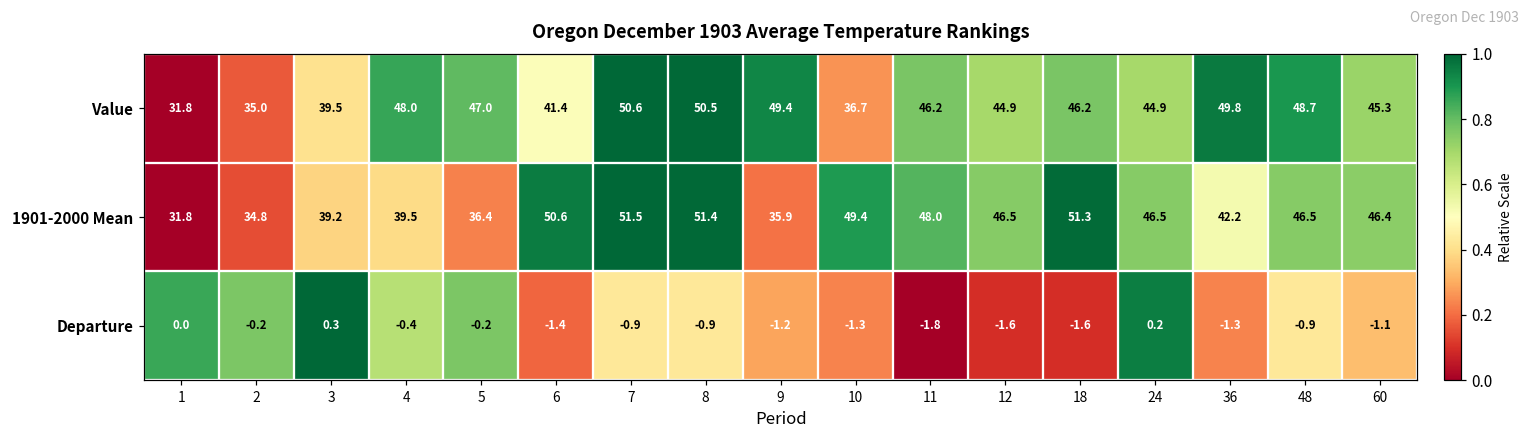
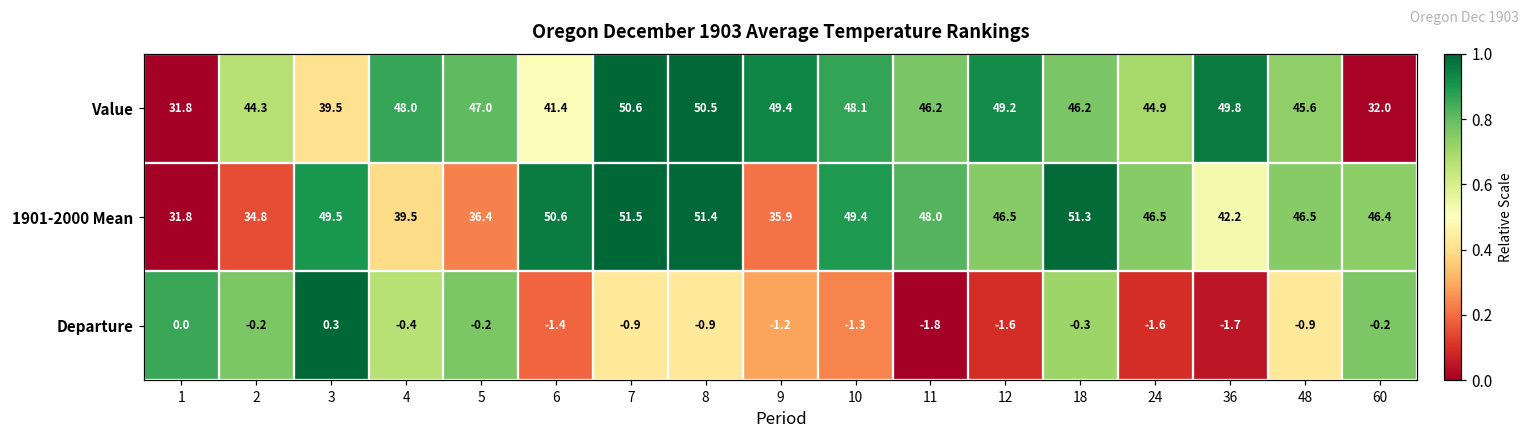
Value, 2: 35.0 -> 44.3
Value, 10: 36.7 -> 48.1
Value, 12: 44.9 -> 49.2
Value, 48: 48.7 -> 45.6
Value, 60: 45.3 -> 32.0
1901-2000 Mean, 3: 39.2 -> 49.5
Departure, 18: -1.6 -> -0.3
Departure, 24: 0.2 -> -1.6
Departure, 36: -1.3 -> -1.7
Departure, 60: -1.1 -> -0.2
